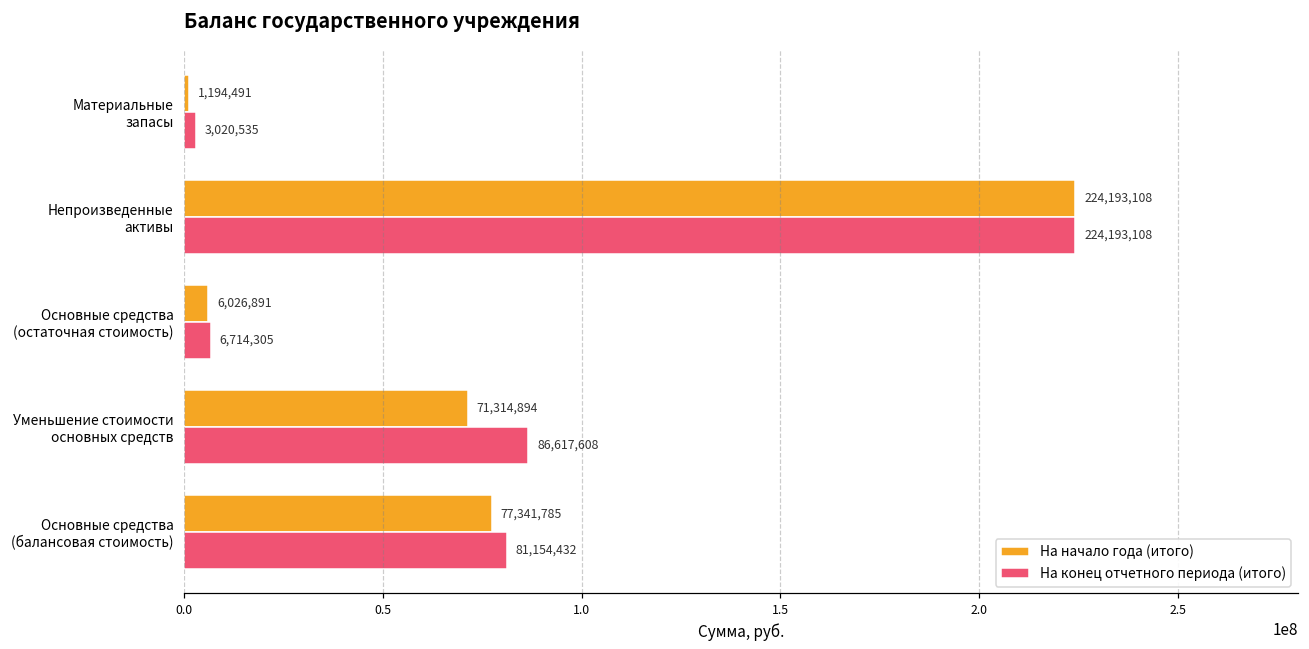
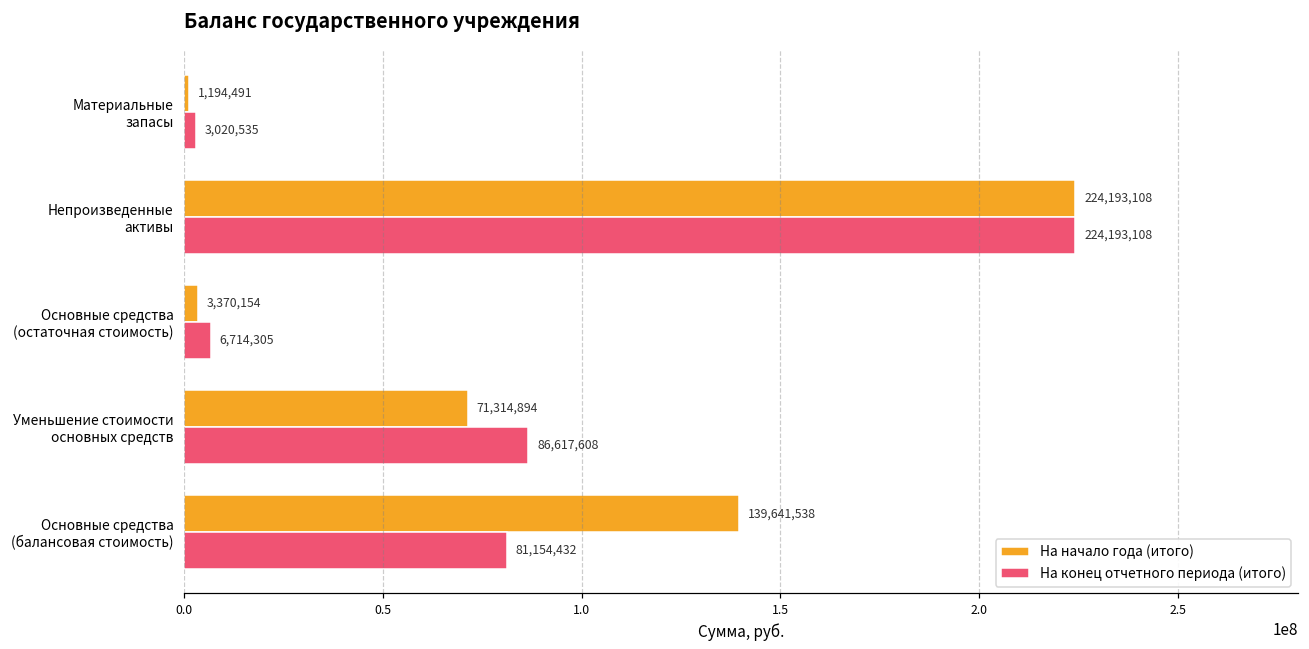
На начало года (итого), Основные средства (остаточная стоимость): 6,026,891 -> 3,370,154
На начало года (итого), Основные средства (балансовая стоимость): 77,341,785 -> 139,641,538
